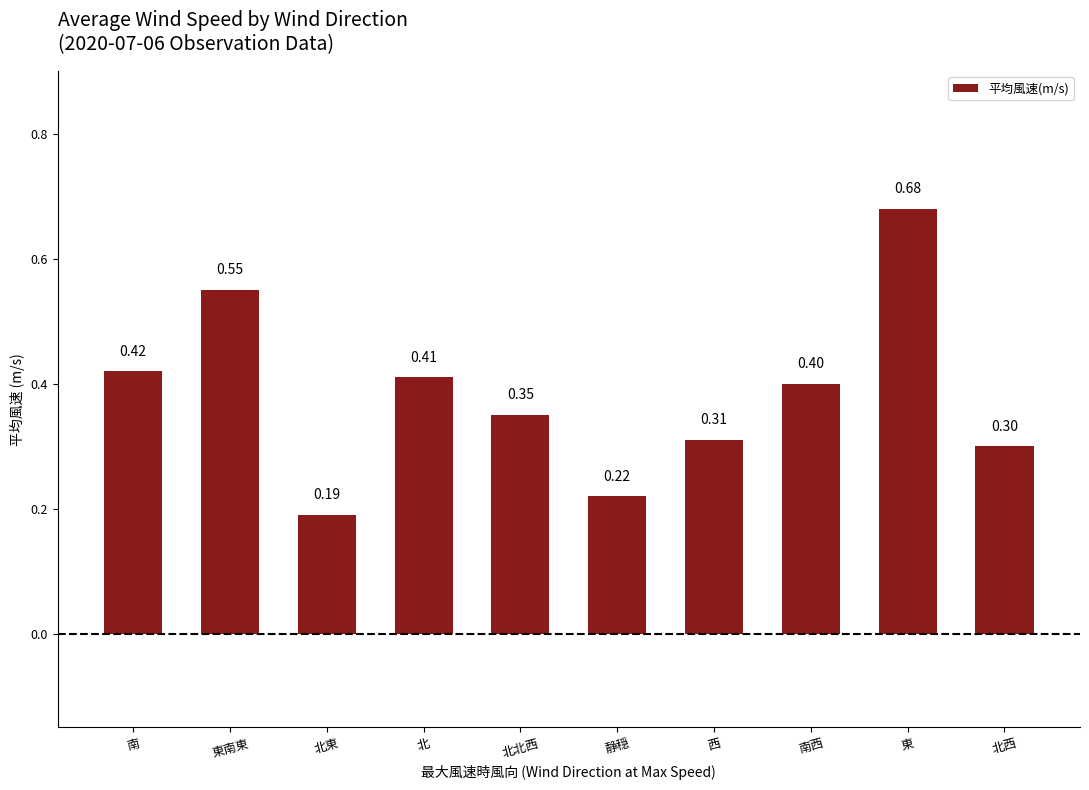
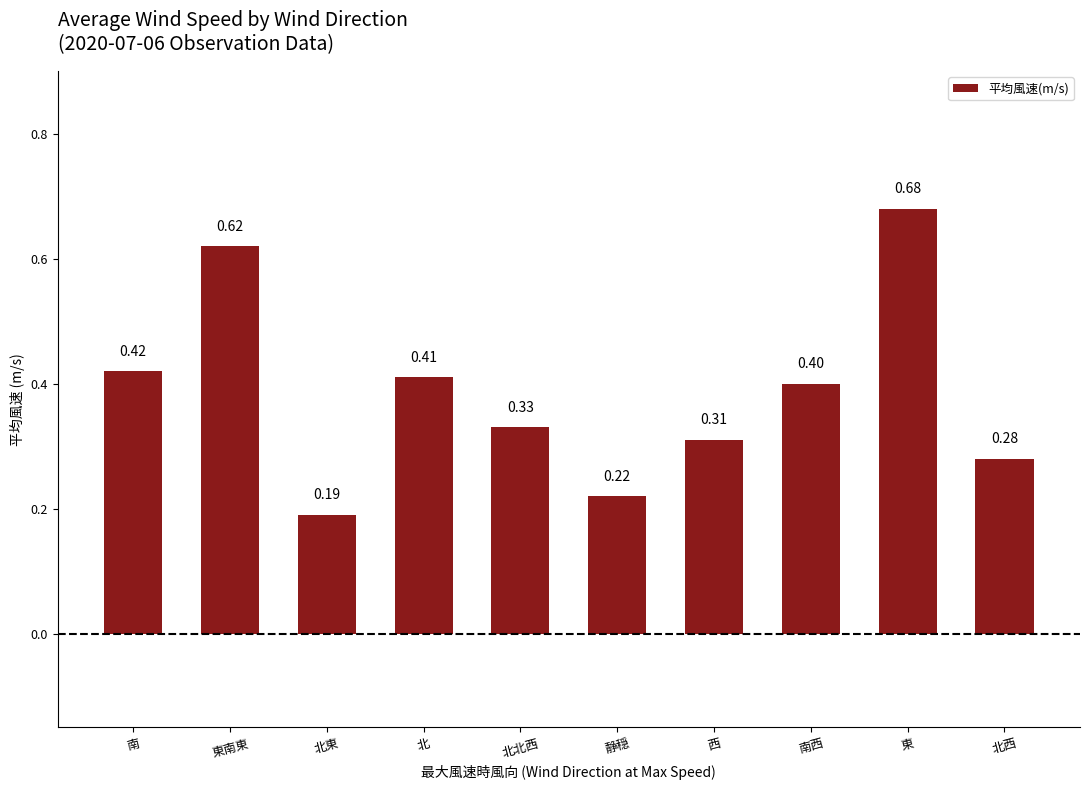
東南東: 0.55 -> 0.62
北北西: 0.35 -> 0.33
北西: 0.30 -> 0.28
